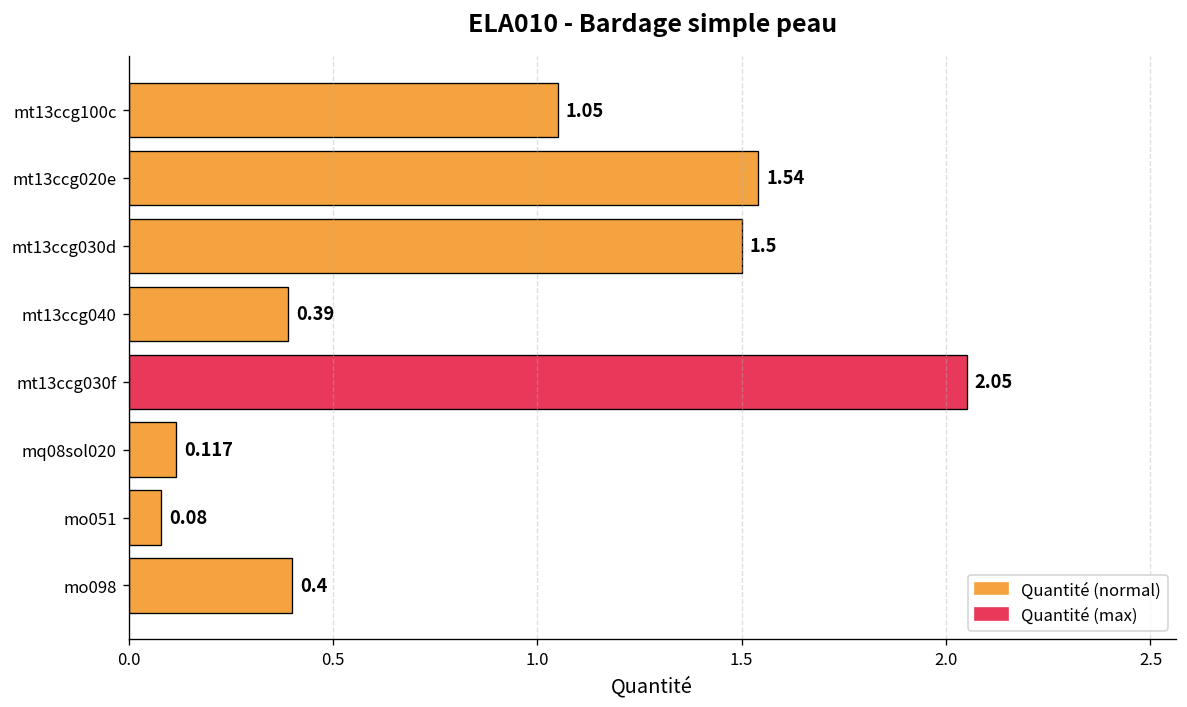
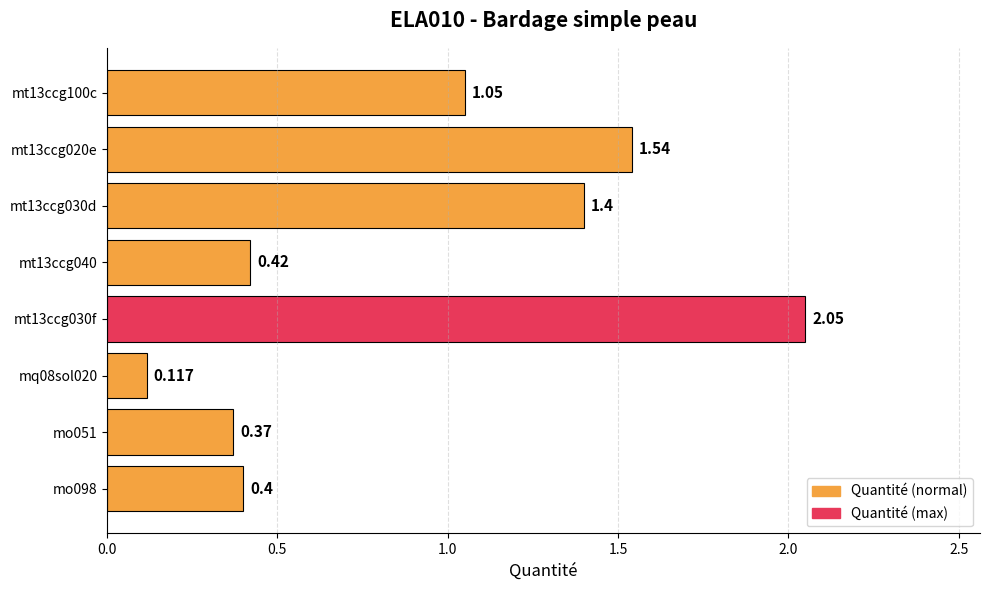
mt13ccg030d: 1.5 -> 1.4
mt13ccg040: 0.39 -> 0.42
mo051: 0.08 -> 0.37
